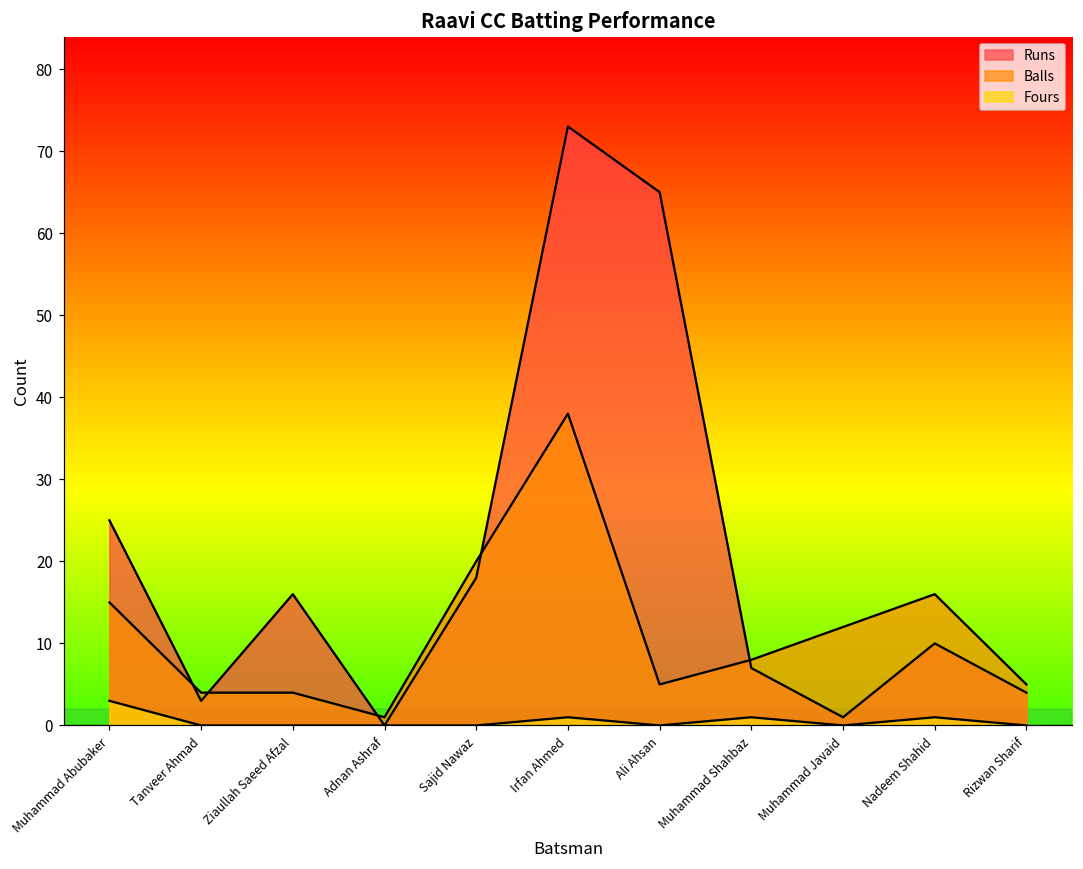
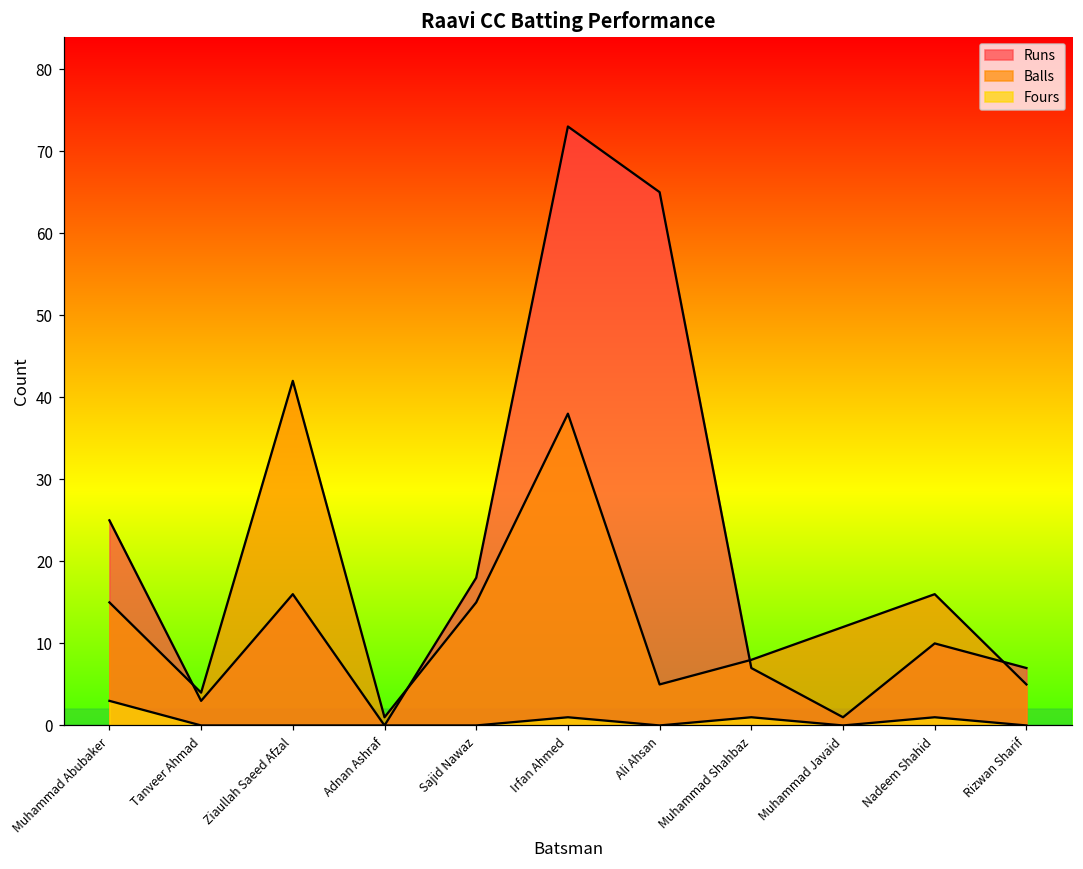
Balls, Ziaullah Saeed Afzal: 4 -> 42
Balls, Sajid Nawaz: 20 -> 15
Runs, Rizwan Sharif: 4 -> 7
